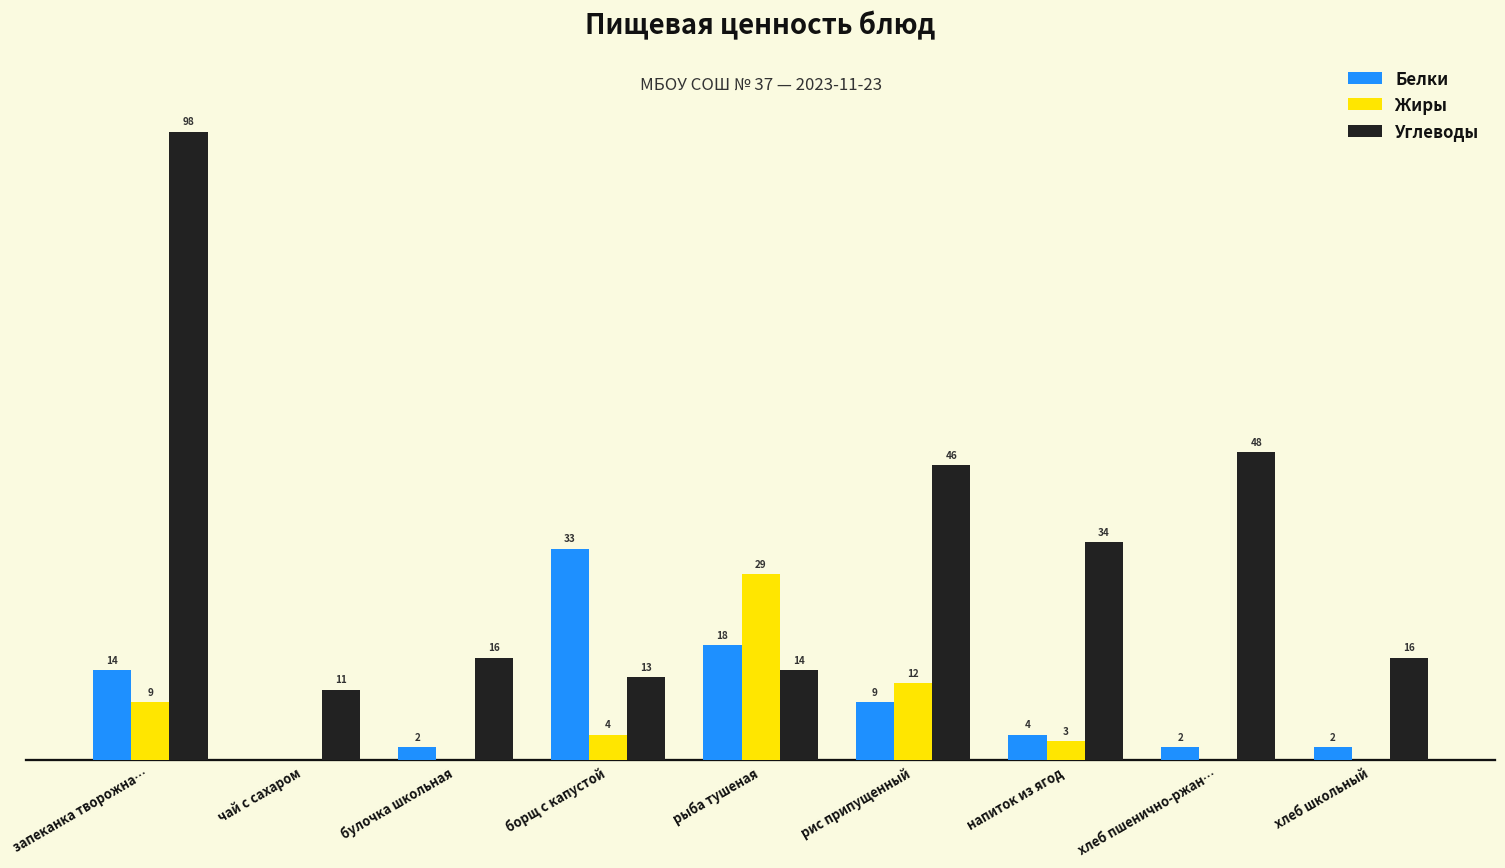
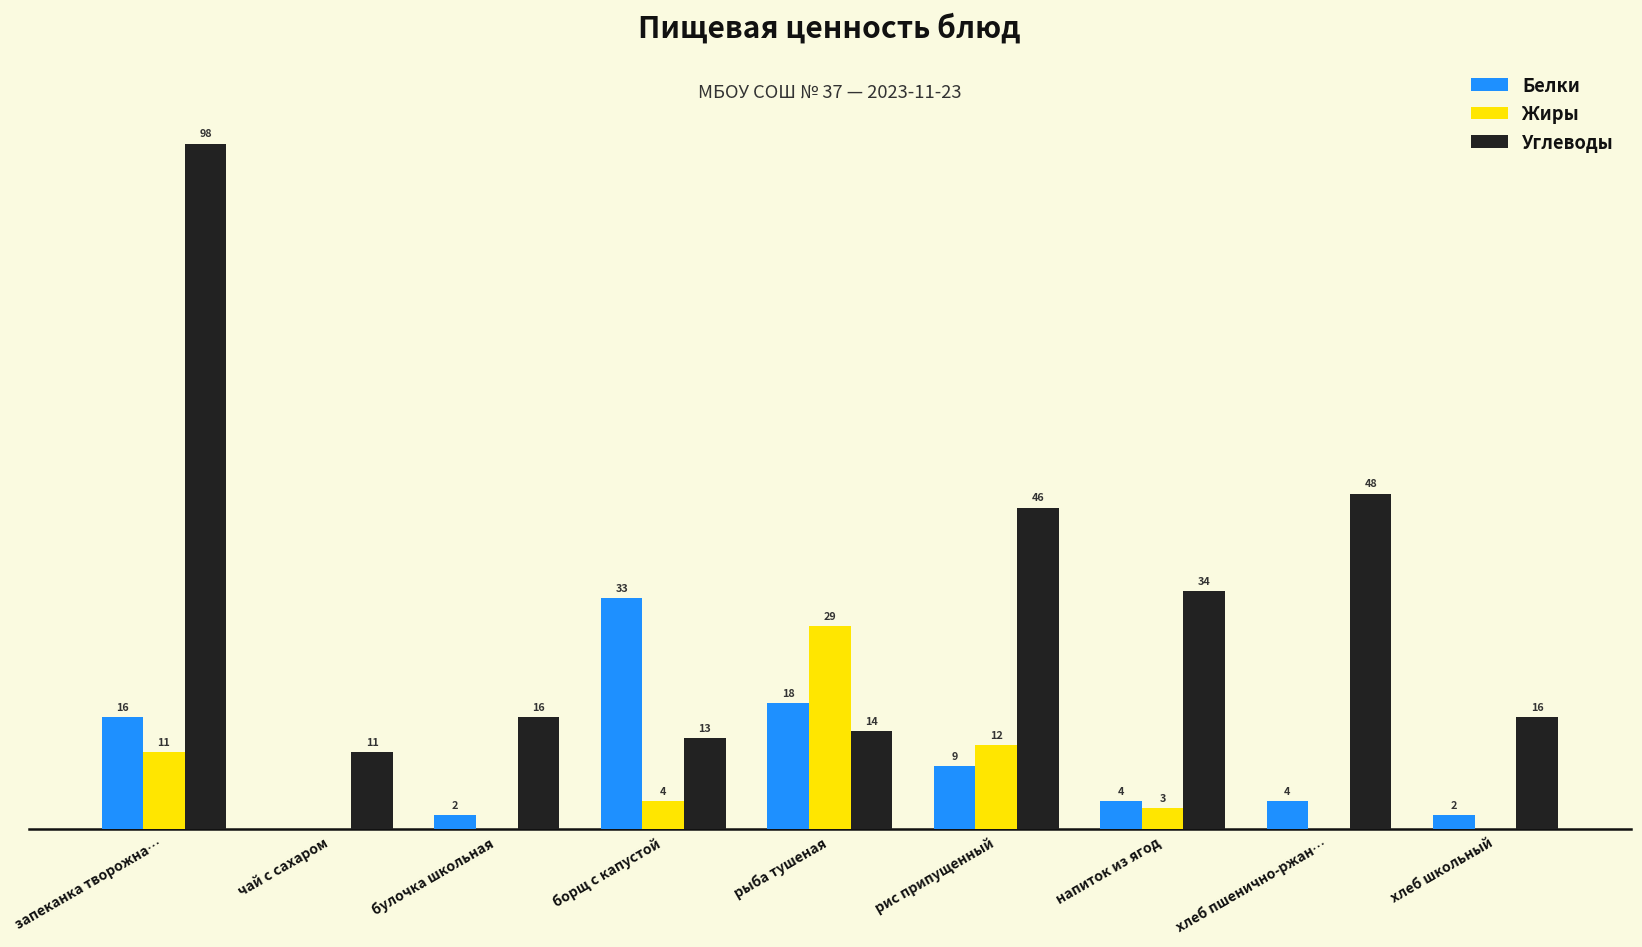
Белки, запеканка творожна…: 14 -> 16
Жиры, запеканка творожна…: 9 -> 11
Белки, хлеб пшенично-ржан…: 2 -> 4
